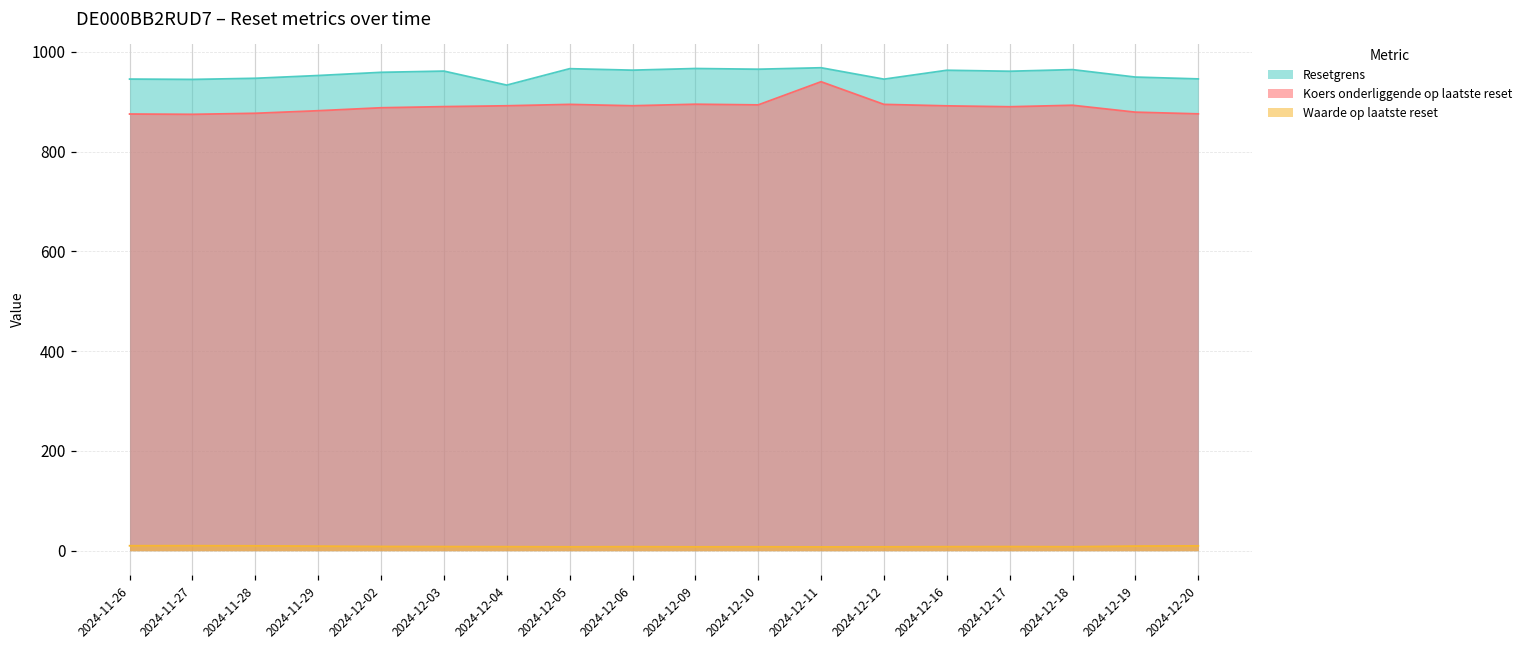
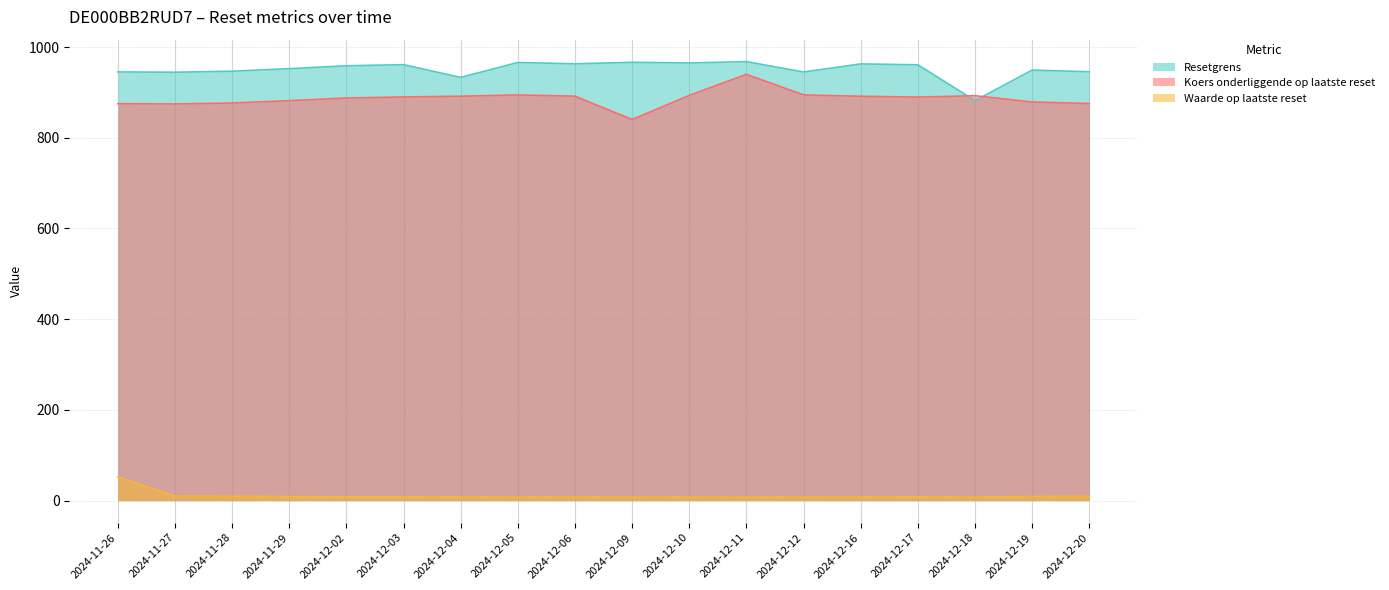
Waarde op laatste reset, 2024-11-26: 10 -> 50
Koers onderliggende op laatste reset, 2024-12-09: 890 -> 840
Resetgrens, 2024-12-18: 960 -> 880
